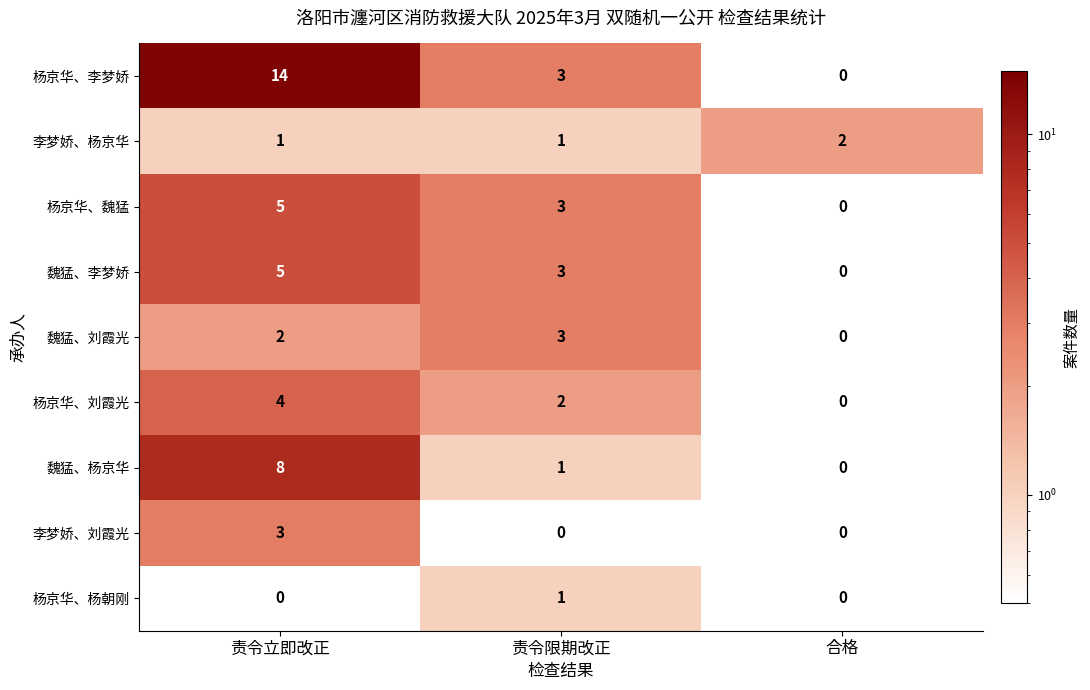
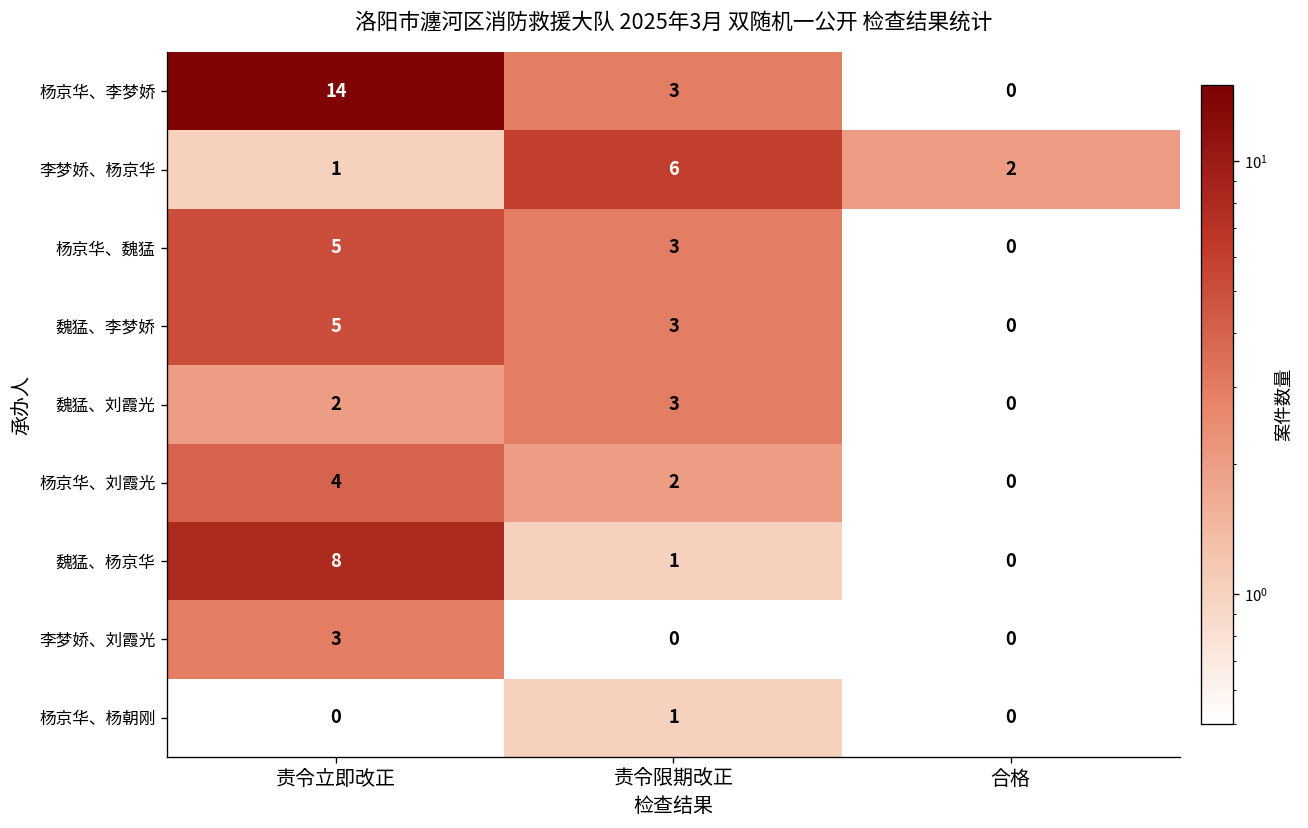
李梦娇、杨京华, 责令限期改正: 1 -> 6
